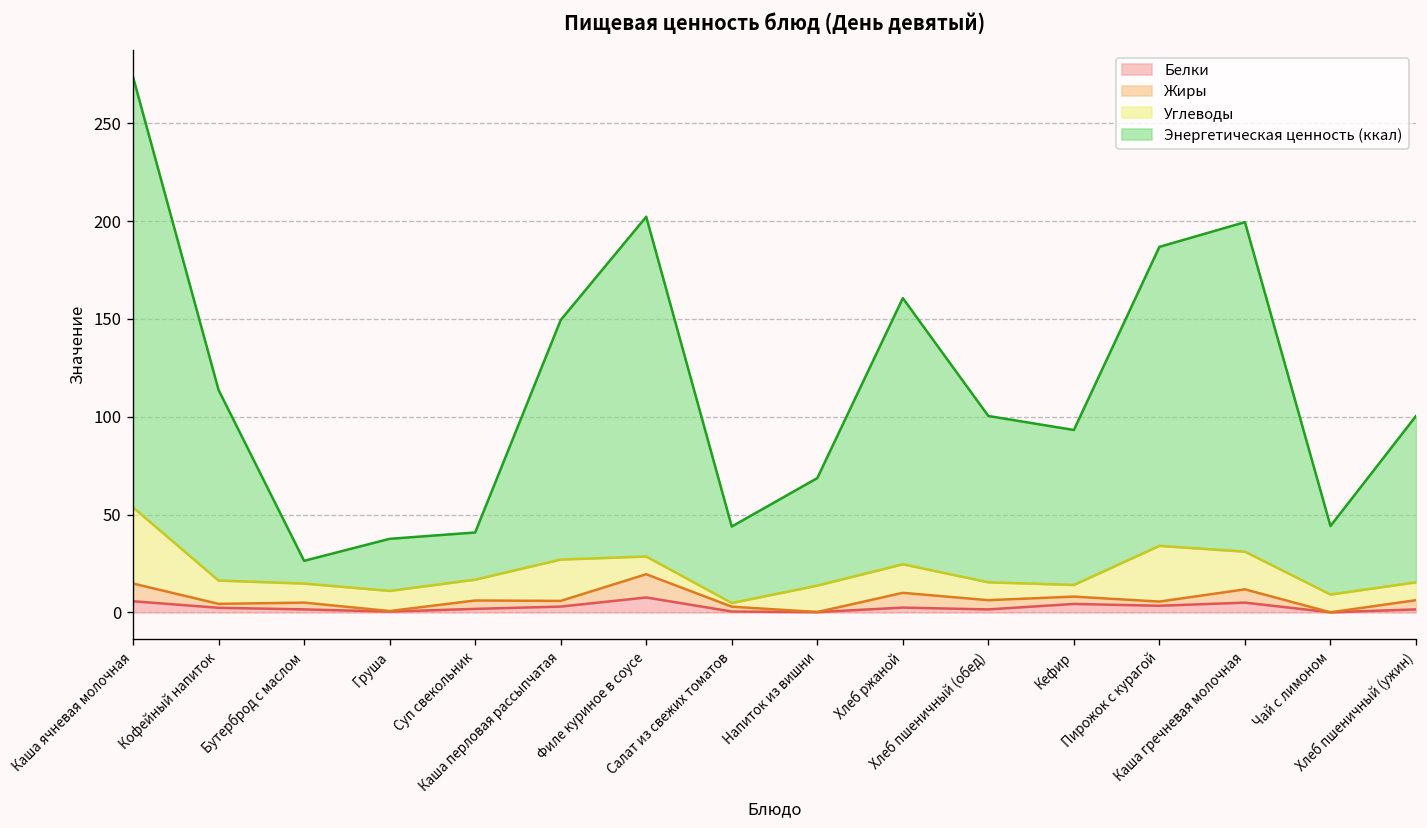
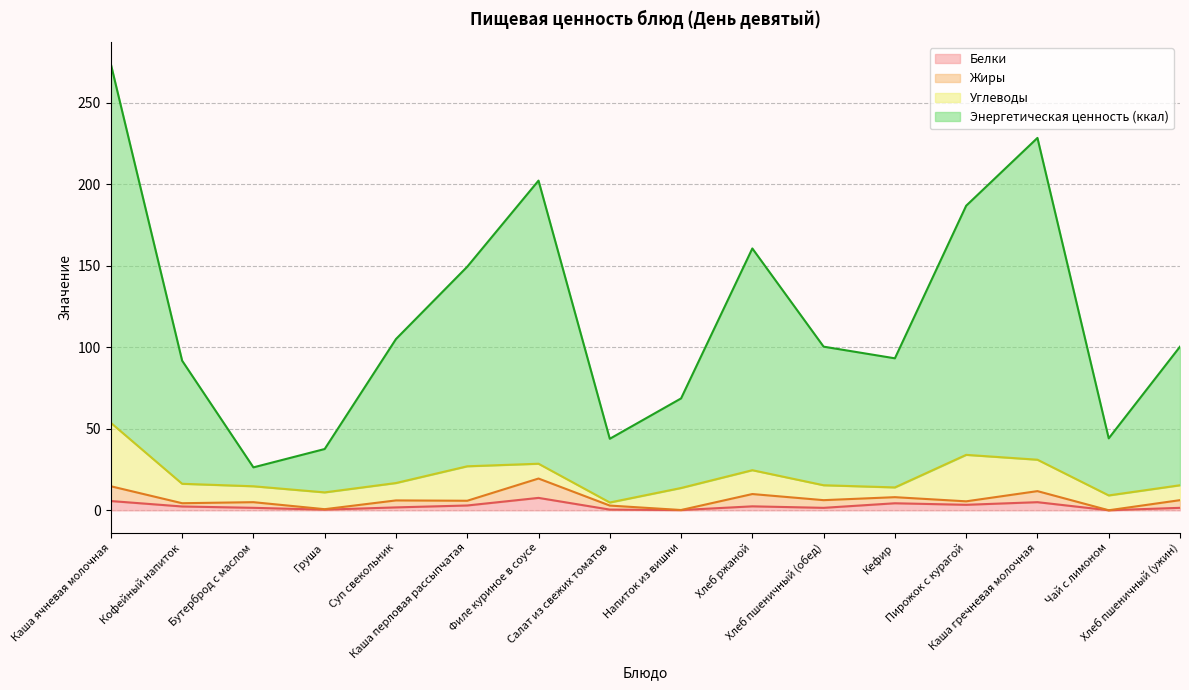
Энергетическая ценность (ккал), Кофейный напиток: 97 -> 76
Энергетическая ценность (ккал), Суп свекольник: 24 -> 88
Энергетическая ценность (ккал), Каша гречневая молочная: 168 -> 197
